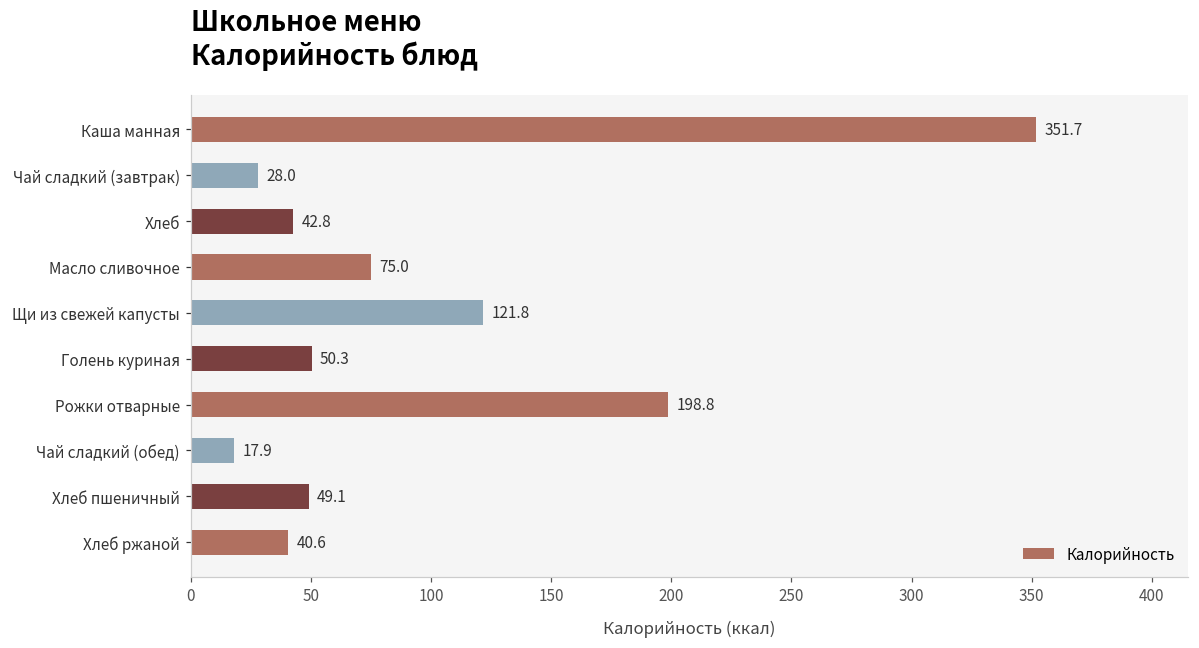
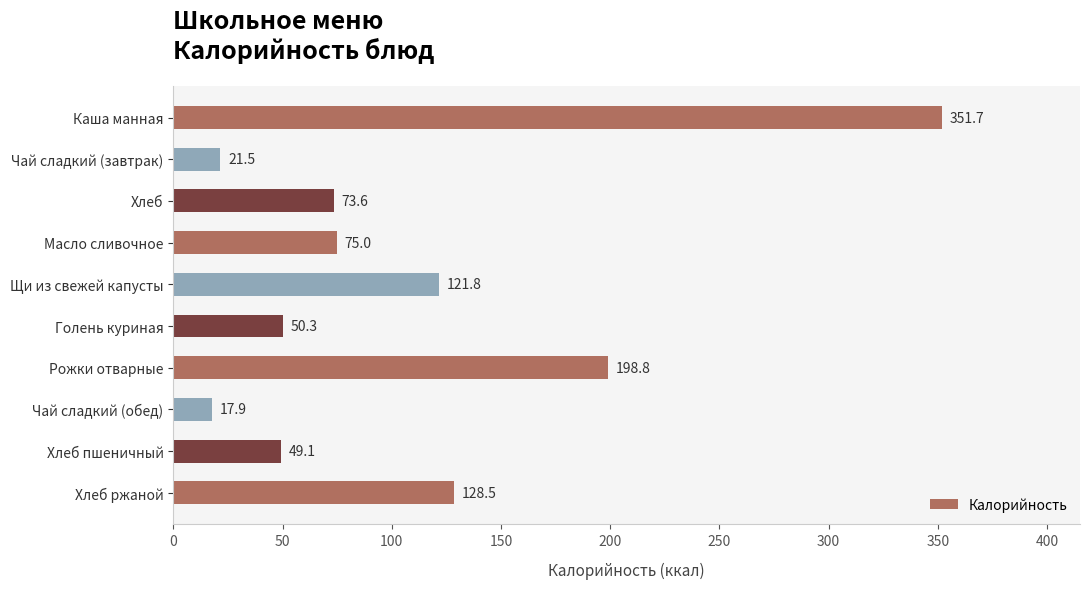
Чай сладкий (завтрак): 28.0 -> 21.5
Хлеб: 42.8 -> 73.6
Хлеб ржаной: 40.6 -> 128.5
